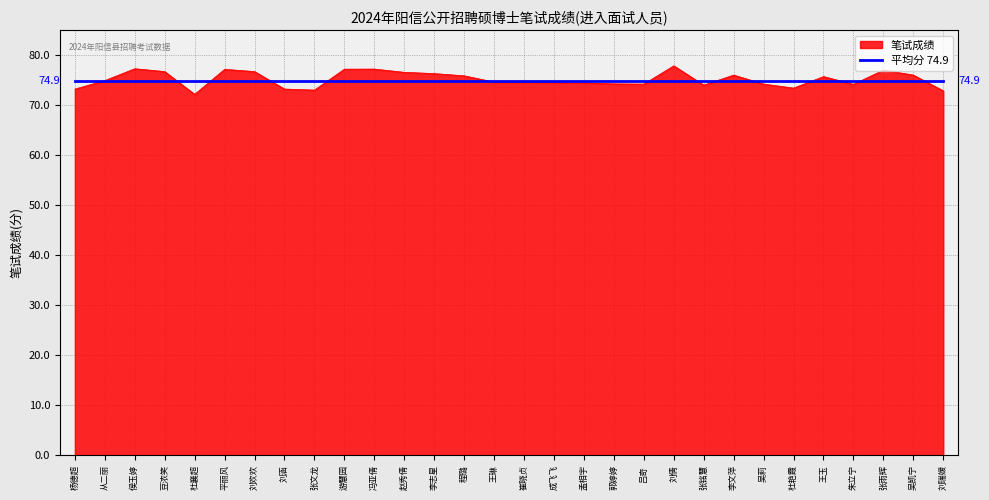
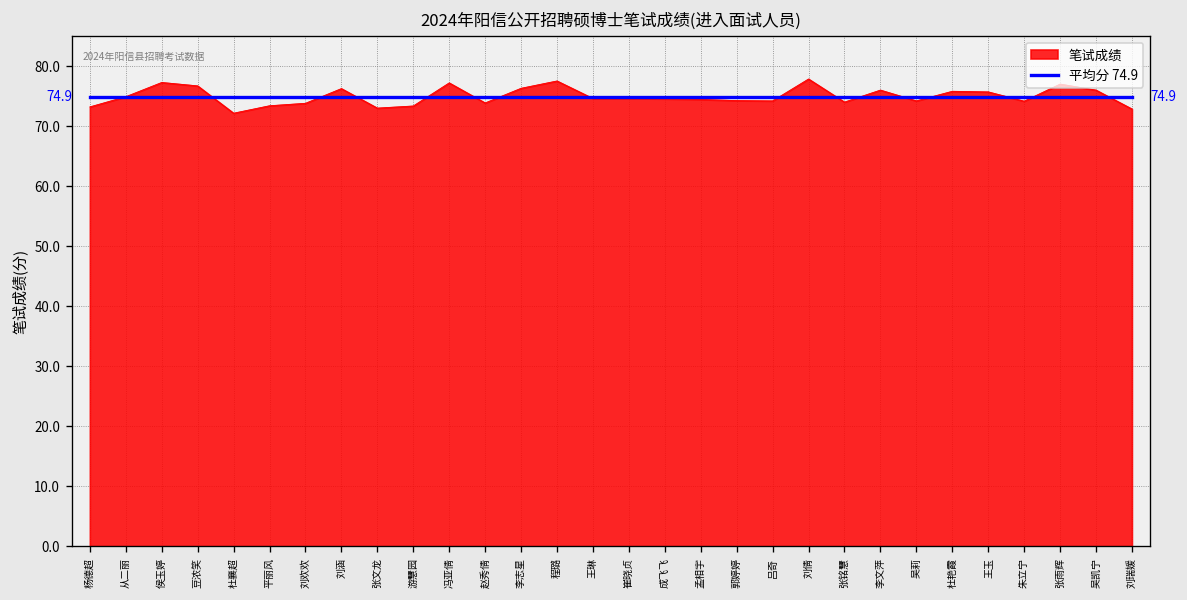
笔试成绩, 平丽风: 77 -> 73
笔试成绩, 刘欢欢: 77 -> 74
笔试成绩, 刘涵: 73 -> 76
笔试成绩, 游慧园: 77 -> 73
笔试成绩, 赵秀倩: 77 -> 74
笔试成绩, 程璐: 76 -> 78
笔试成绩, 杜艳霞: 73 -> 76
